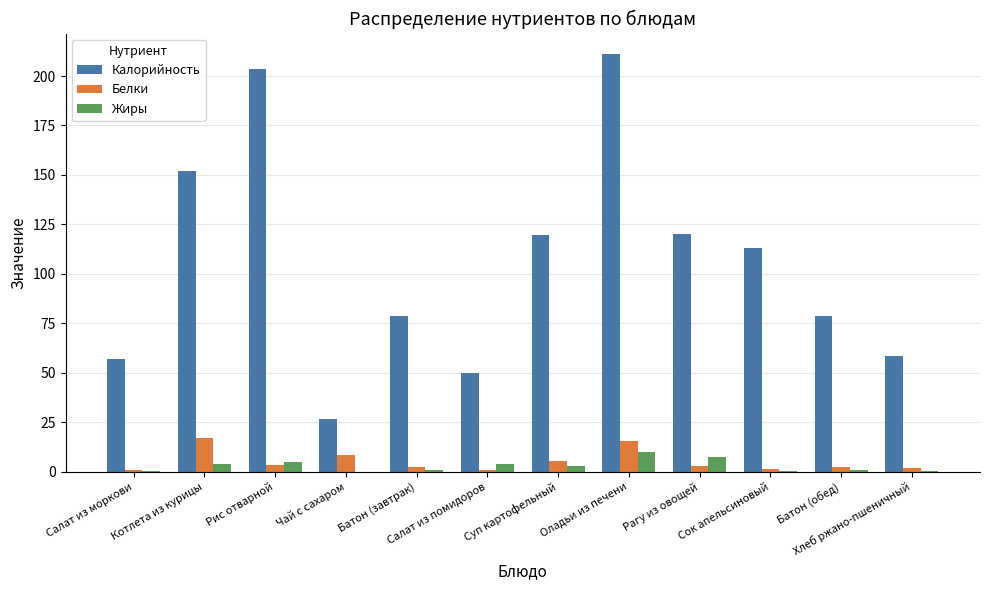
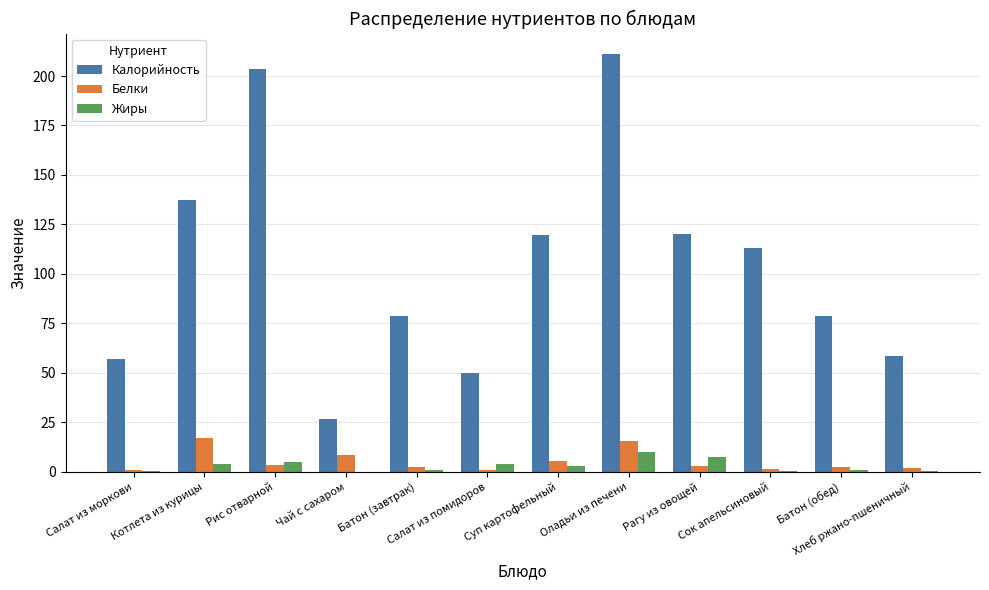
Калорийность, Котлета из курицы: 152 -> 138
